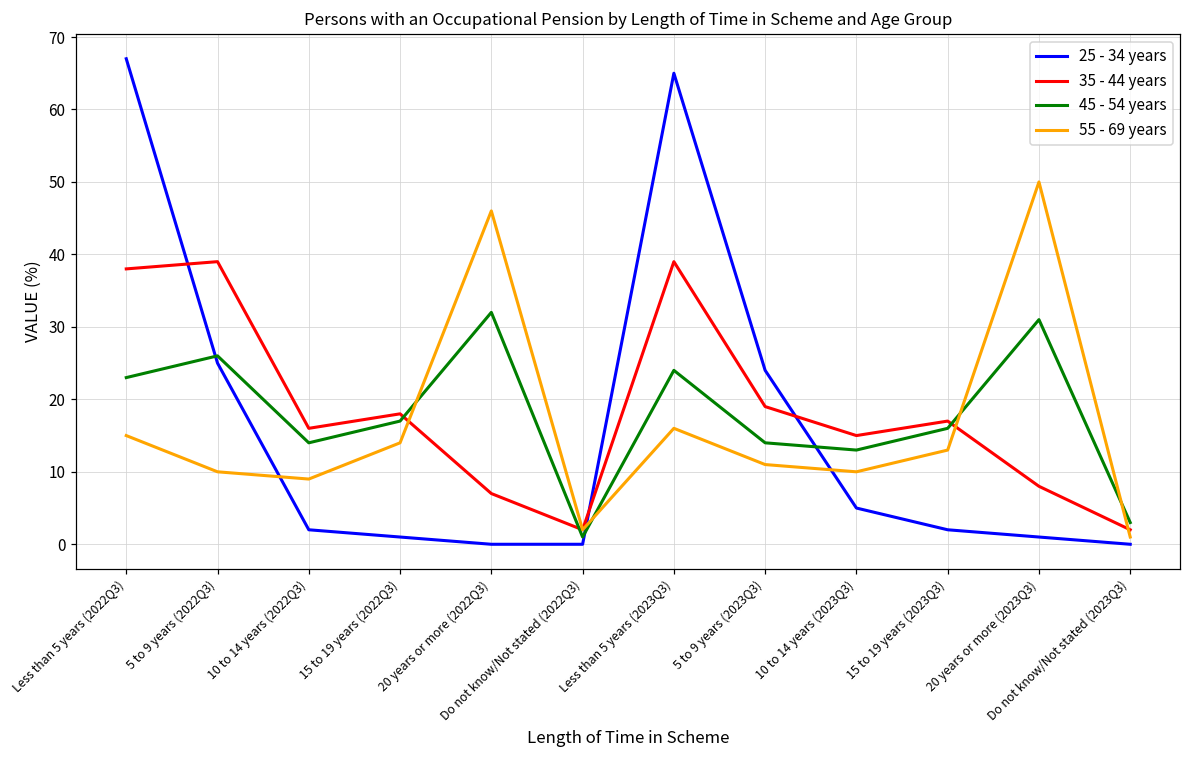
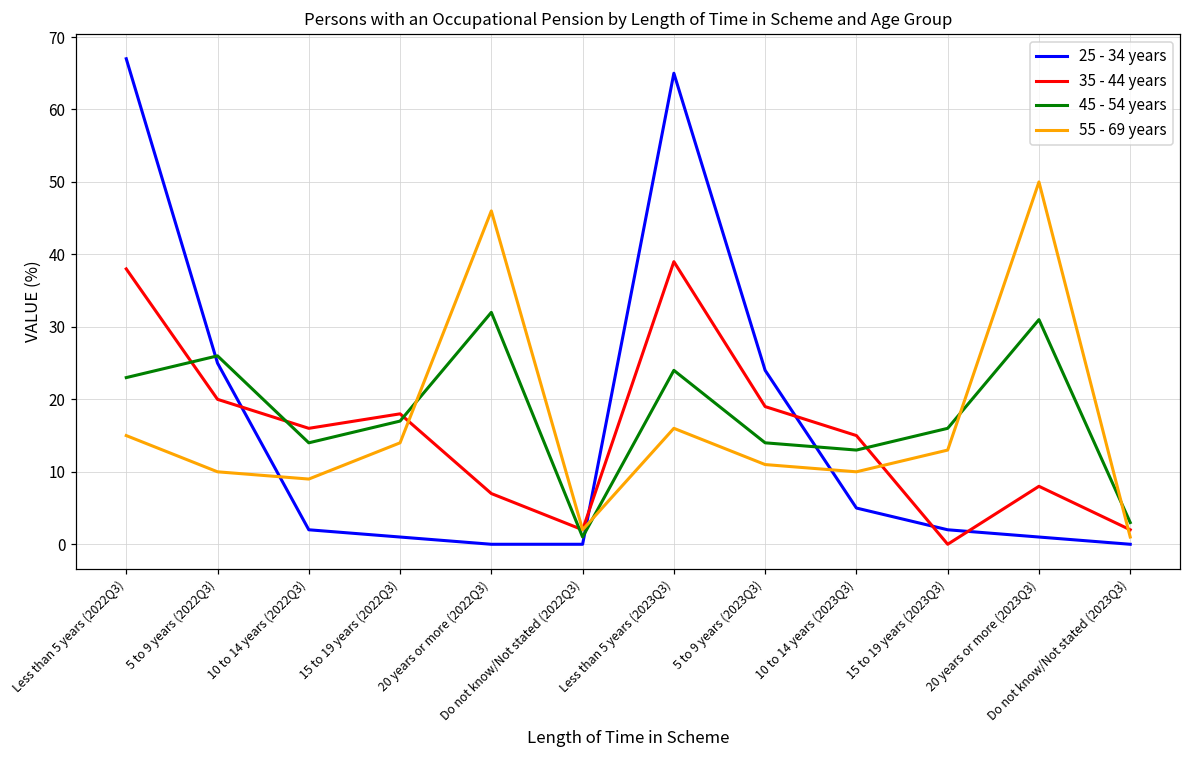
35 - 44 years, 5 to 9 years (2022Q3): 39 -> 20
35 - 44 years, 15 to 19 years (2023Q3): 17 -> 0
